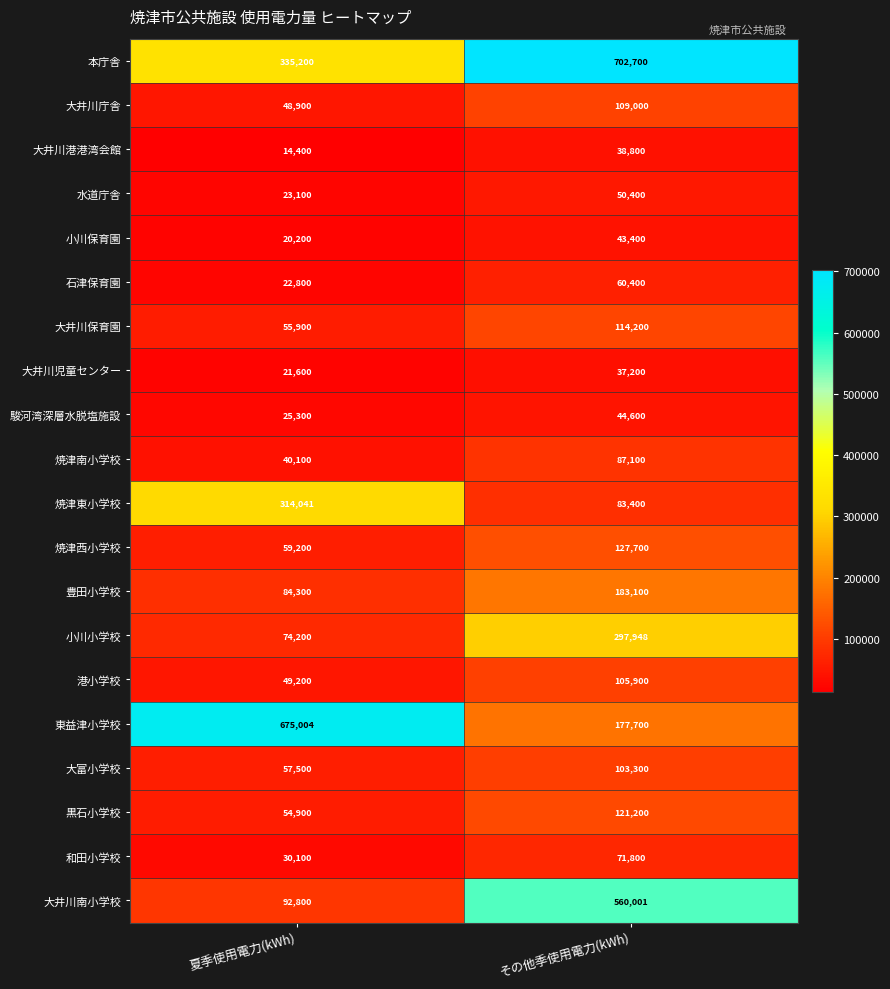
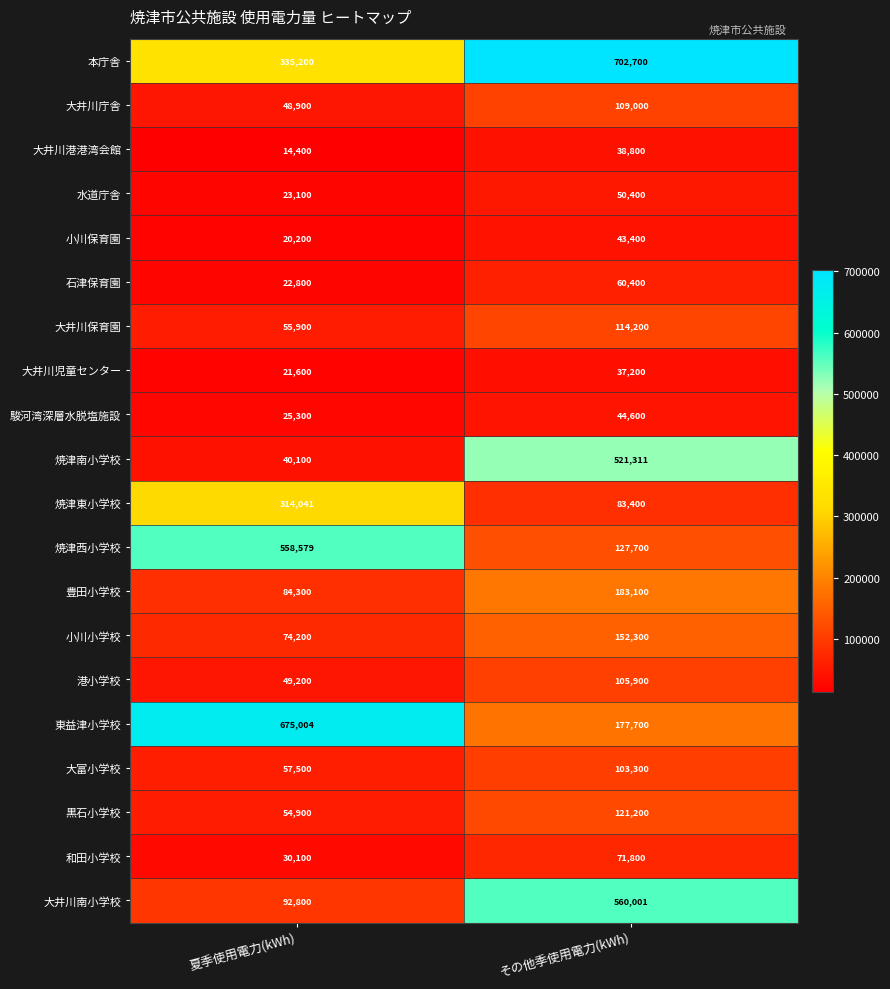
焼津南小学校, その他季使用電力(kWh): 87,100 -> 521,311
焼津西小学校, 夏季使用電力(kWh): 59,200 -> 558,579
小川小学校, その他季使用電力(kWh): 297,948 -> 152,300
